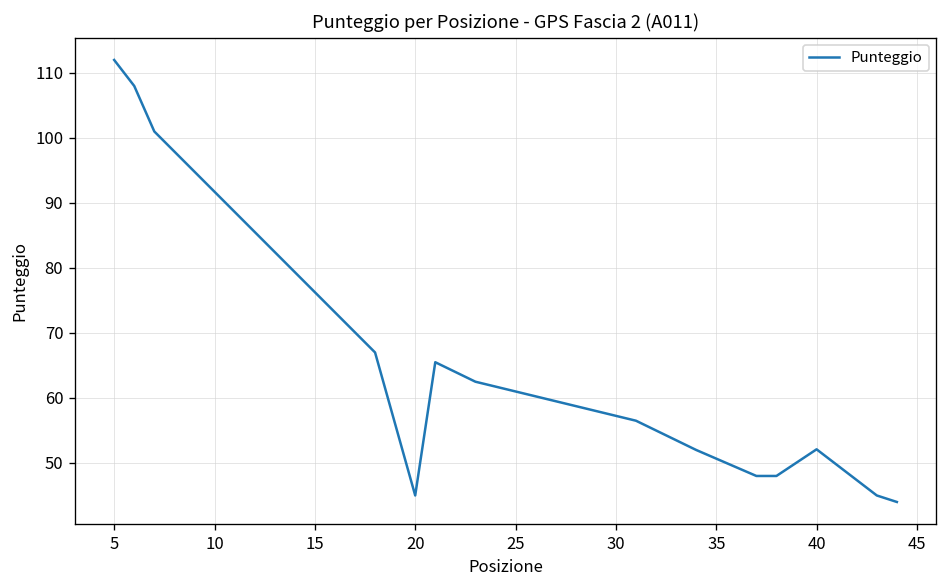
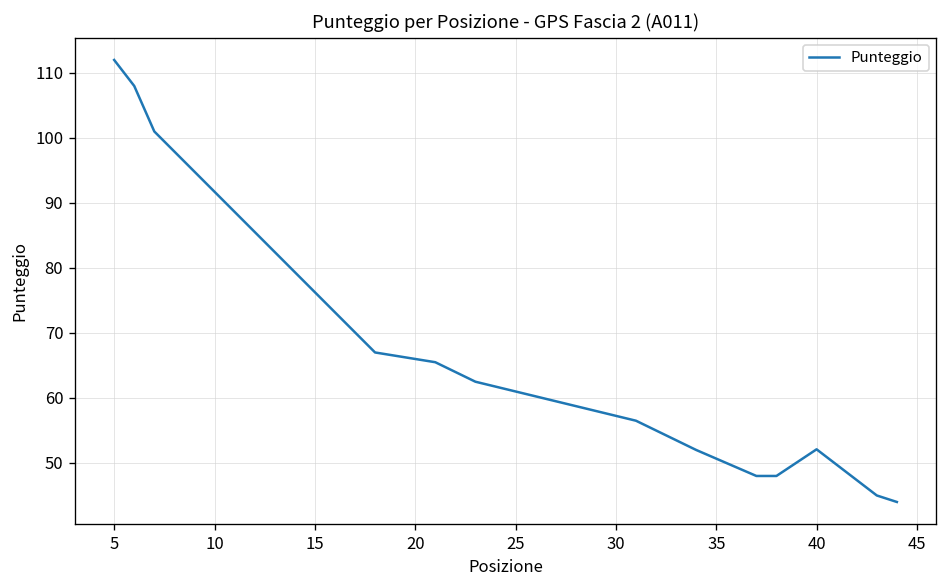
20: 45 -> 66
